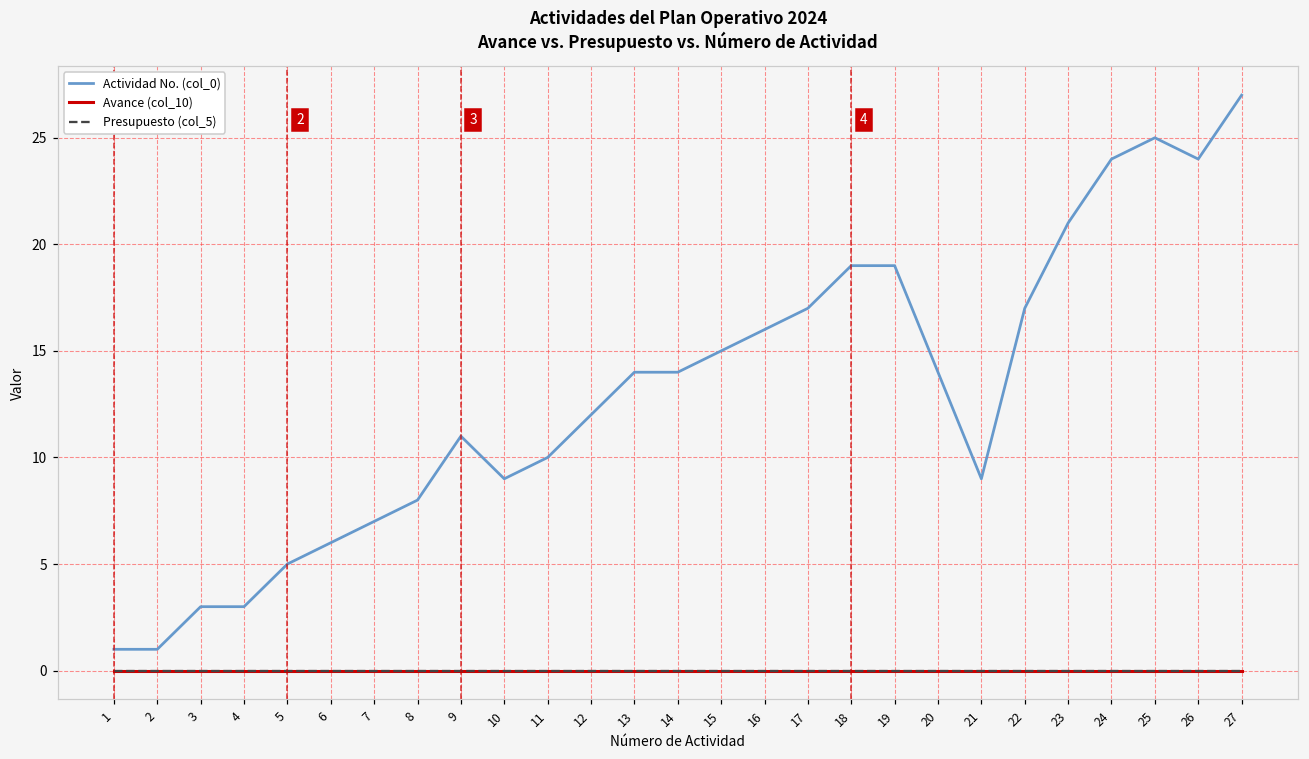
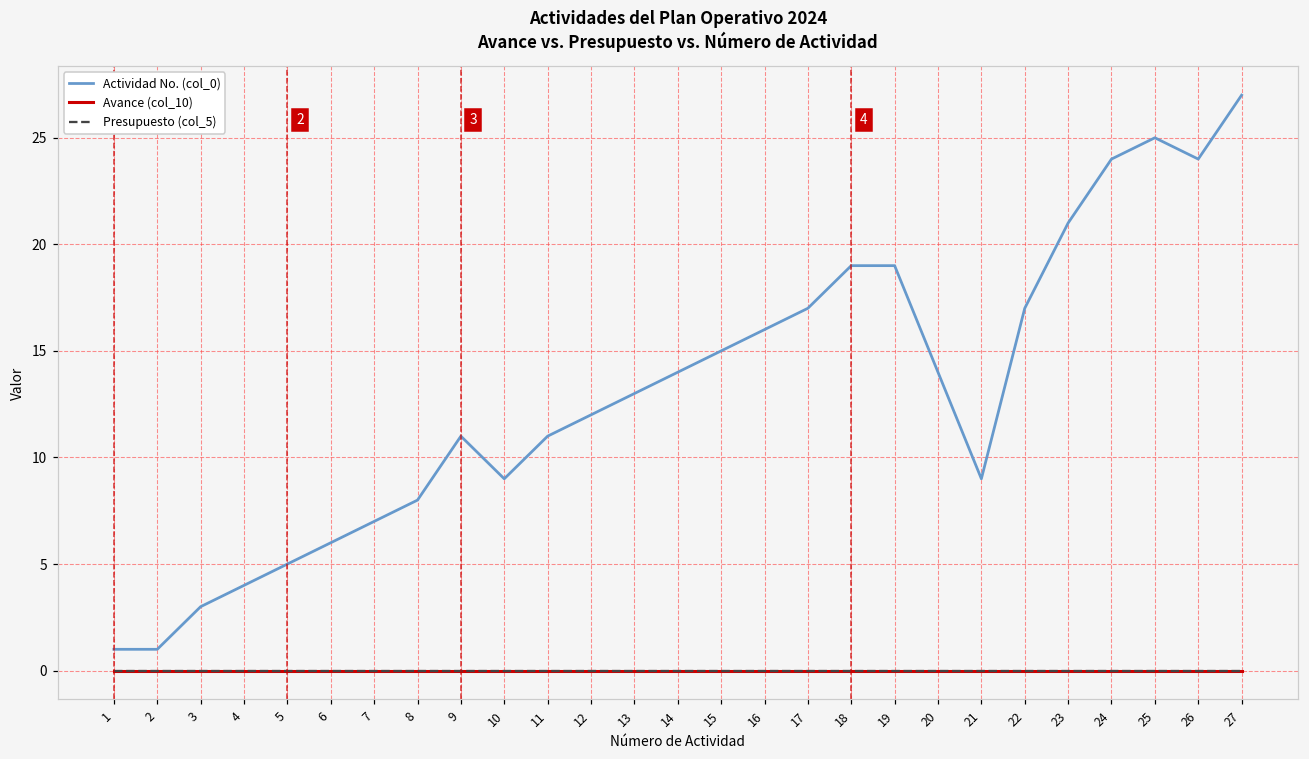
Actividad No. (col_0), 4: 3 -> 4
Actividad No. (col_0), 11: 10 -> 11
Actividad No. (col_0), 13: 14 -> 13
